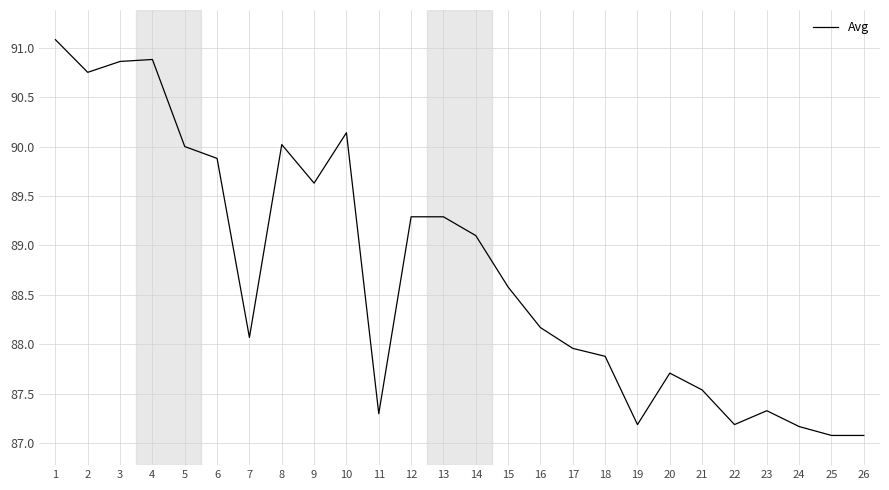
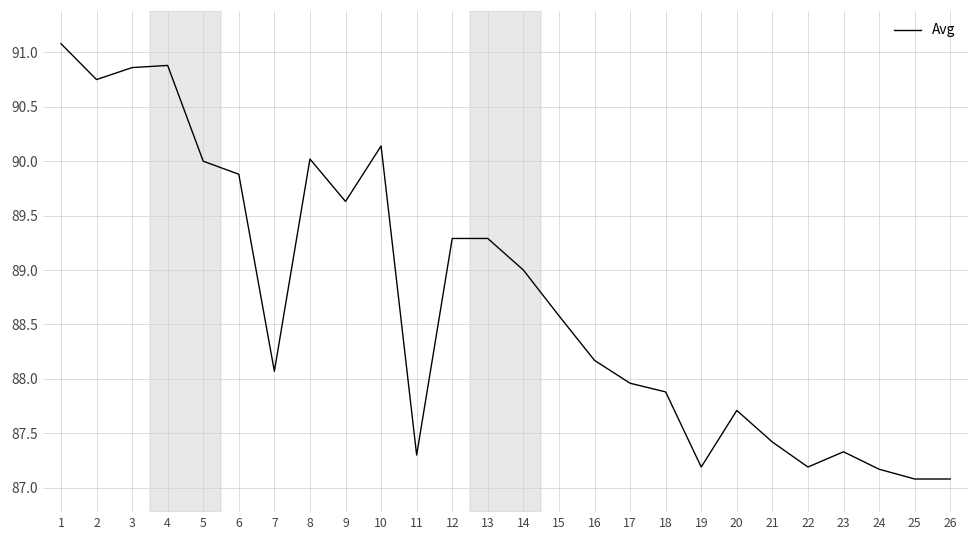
14: 89.1 -> 89.0
21: 87.5 -> 87.4
